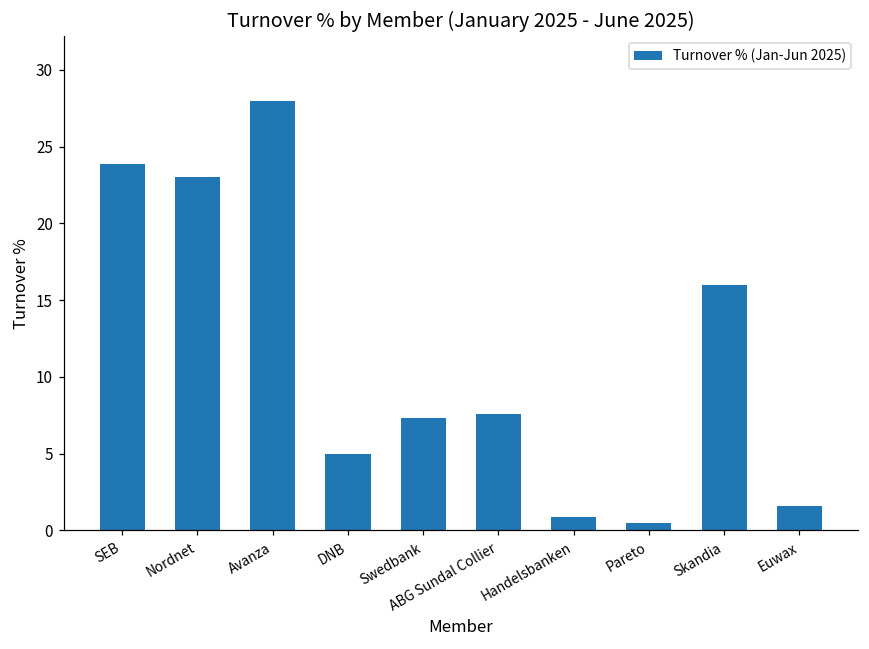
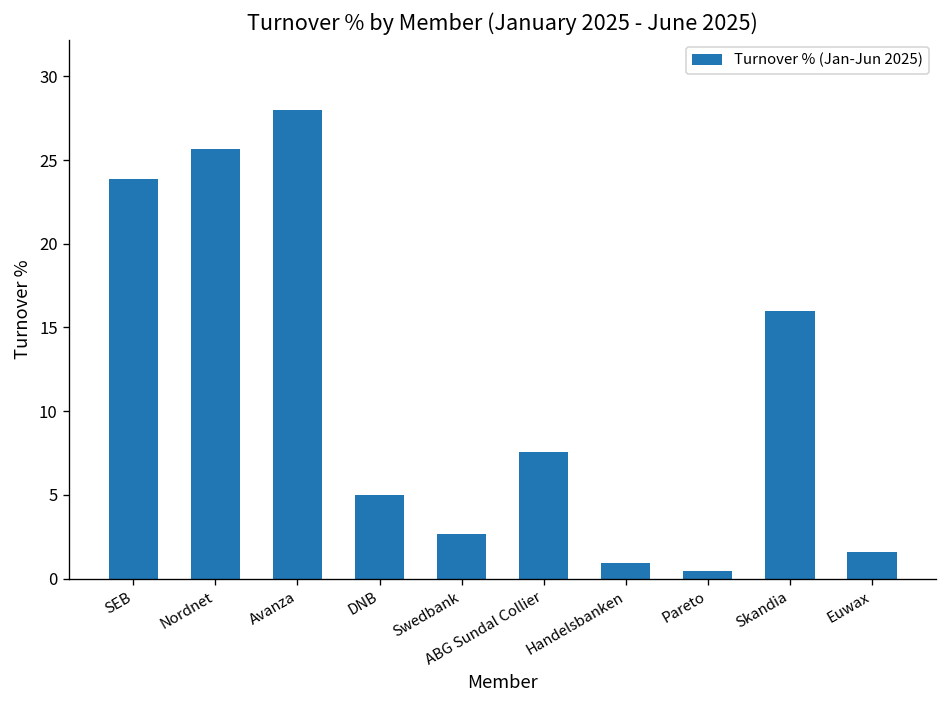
Nordnet: 23.0 -> 25.7
Swedbank: 7.3 -> 2.6
